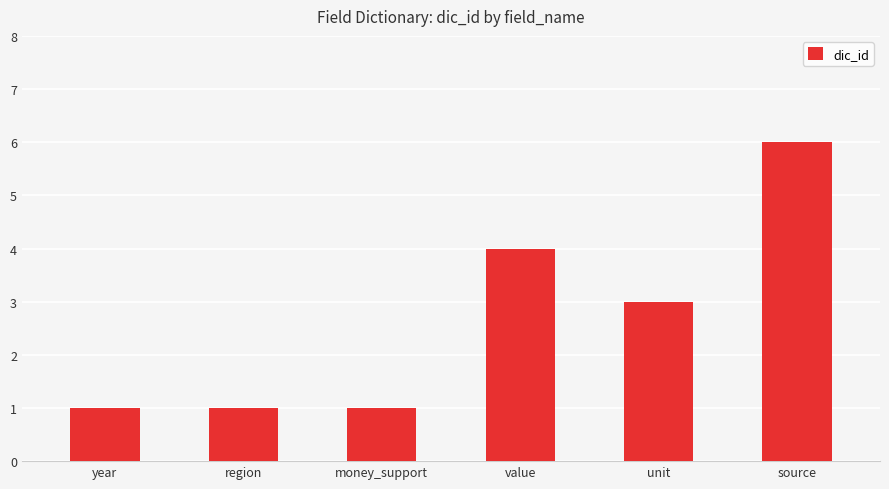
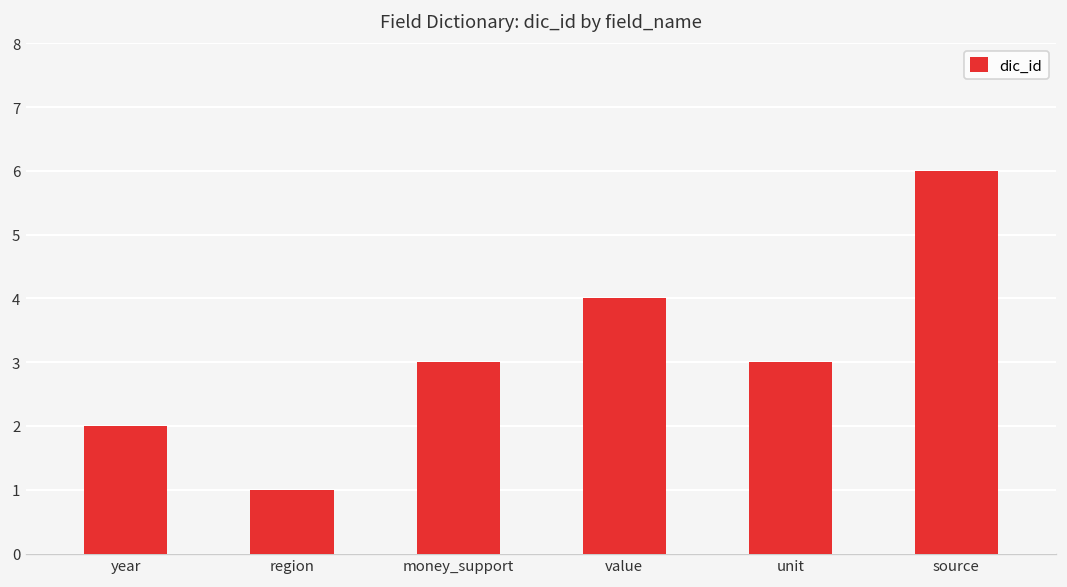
year: 1 -> 2
money_support: 1 -> 3
